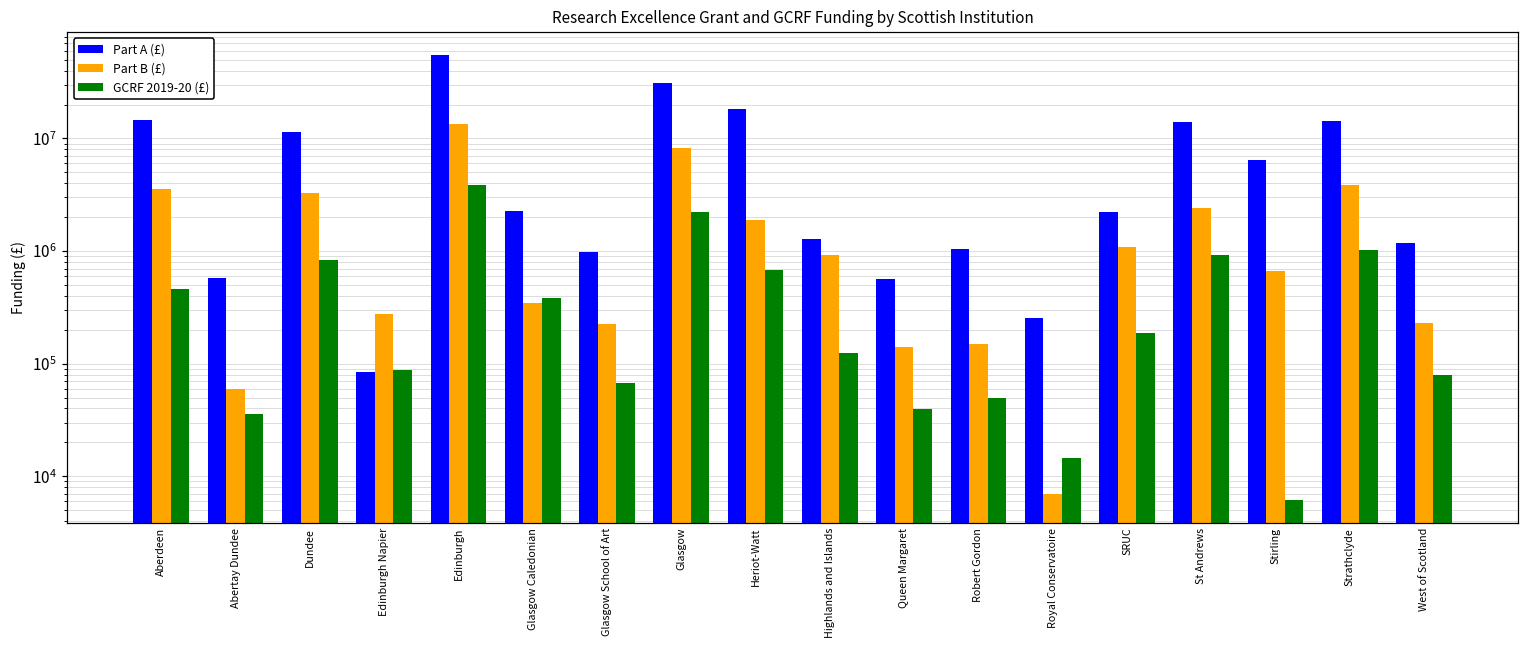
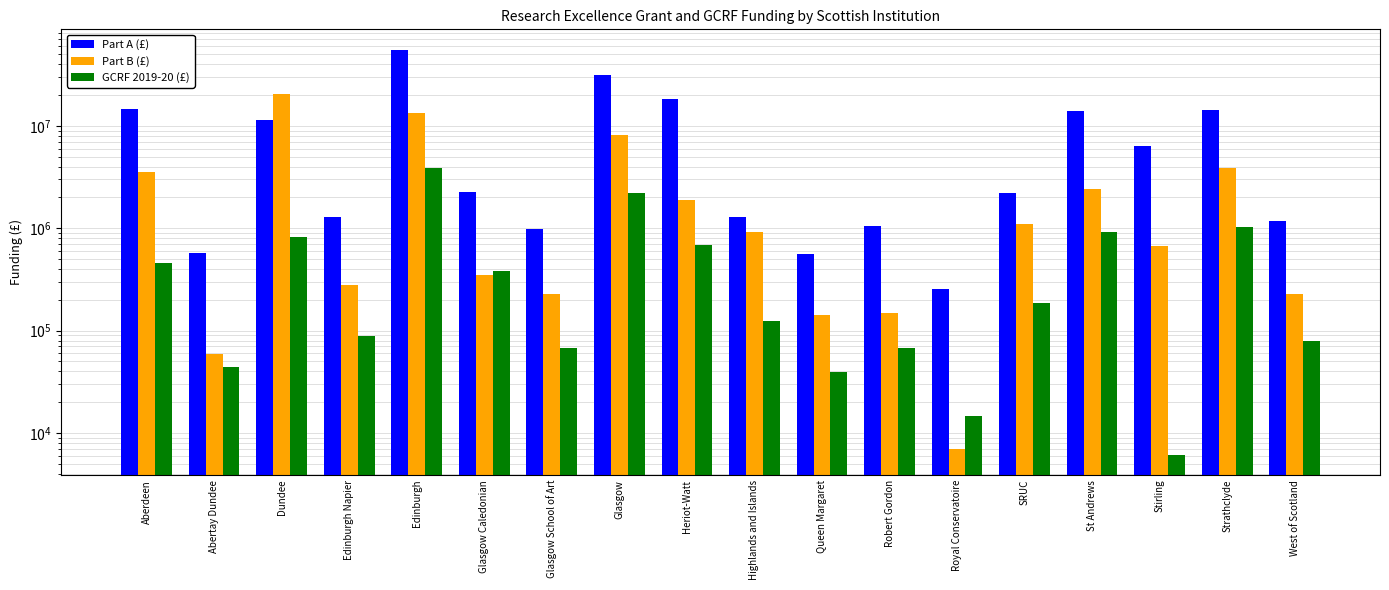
GCRF 2019-20 (£), Abertay Dundee: 36000 -> 44000
Part B (£), Dundee: 3300000 -> 20000000
Part A (£), Edinburgh Napier: 80000 -> 1300000
GCRF 2019-20 (£), Robert Gordon: 50000 -> 70000
